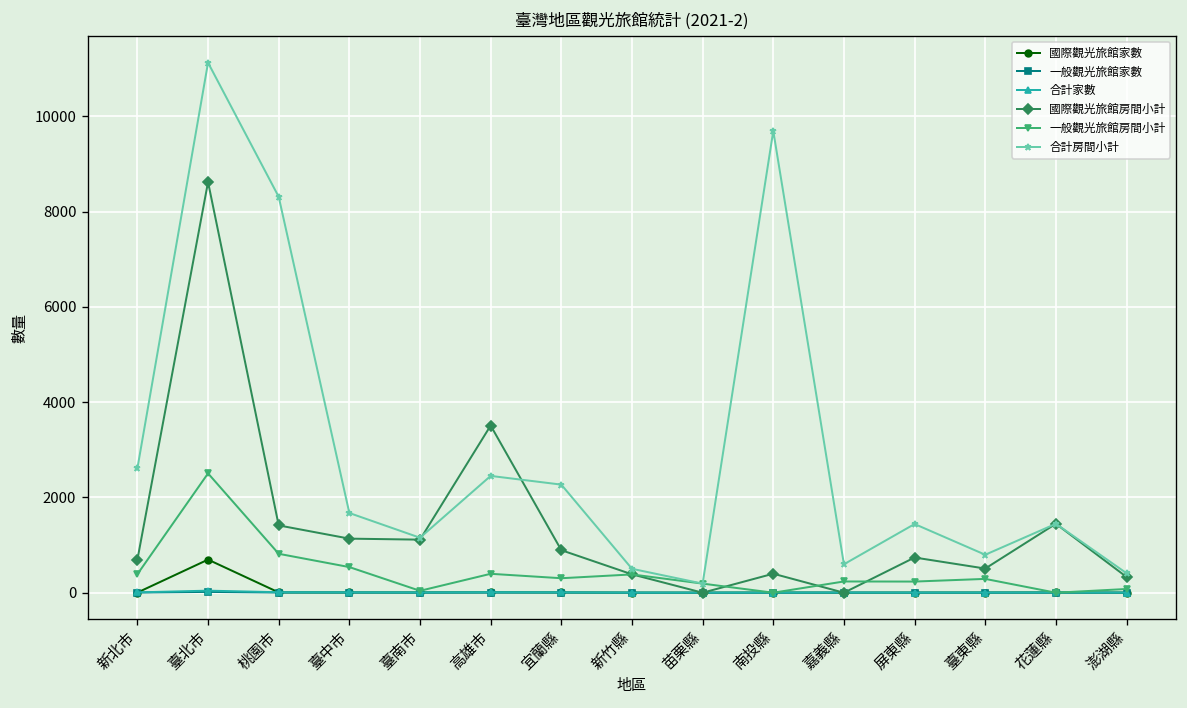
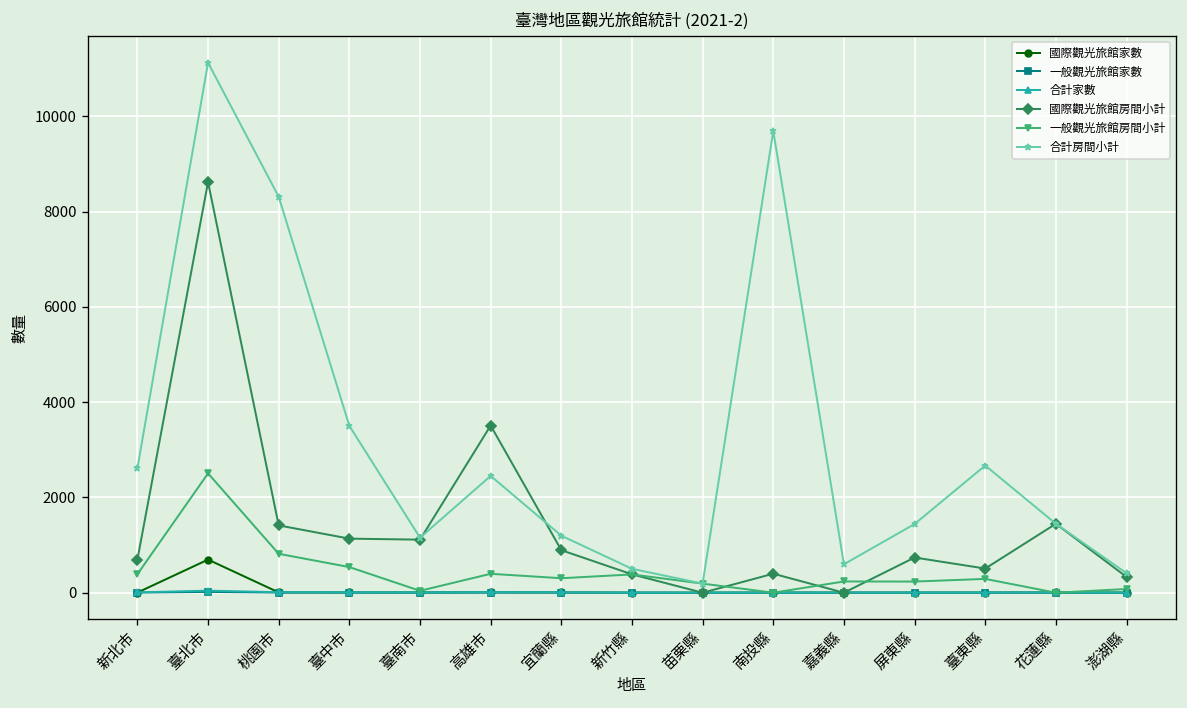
合計房間小計, 臺中市: 1700 -> 3500
合計房間小計, 宜蘭縣: 2300 -> 1200
合計房間小計, 臺東縣: 800 -> 2700
